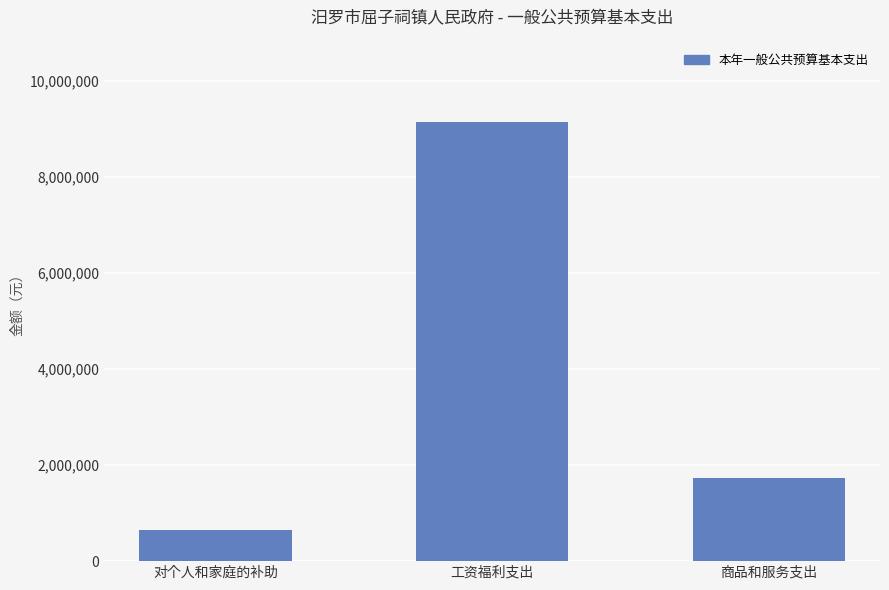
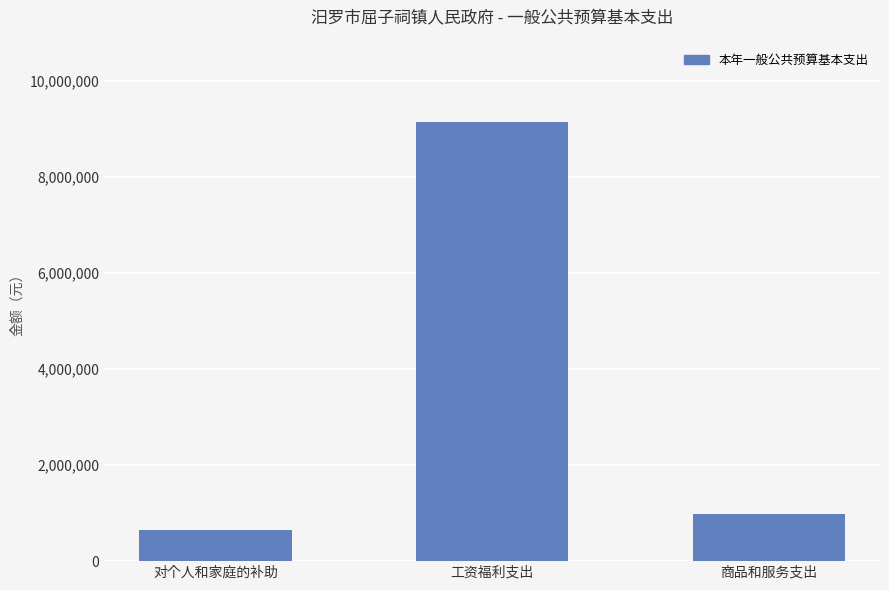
商品和服务支出: 1,700,000 -> 1,000,000
